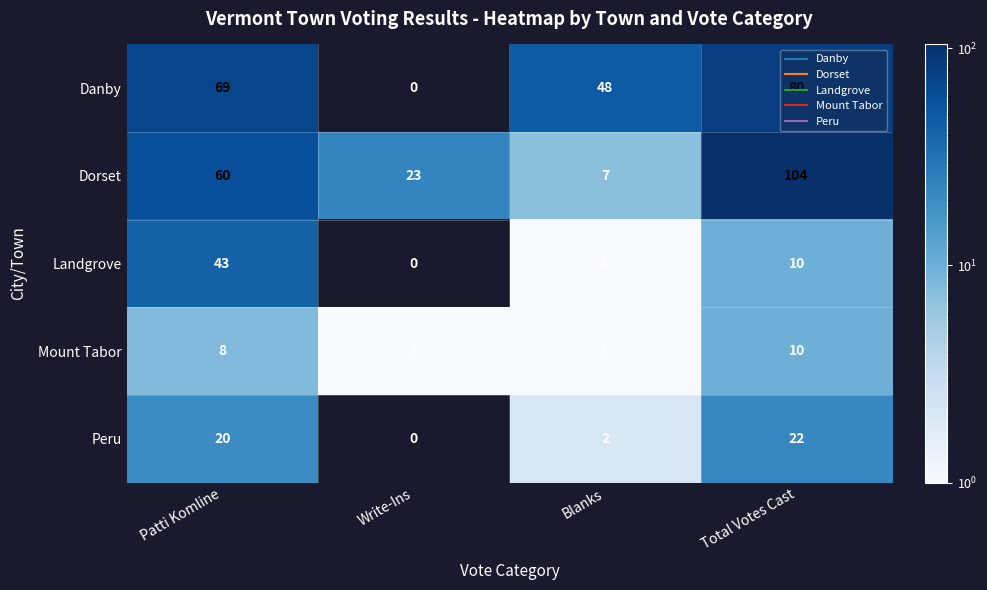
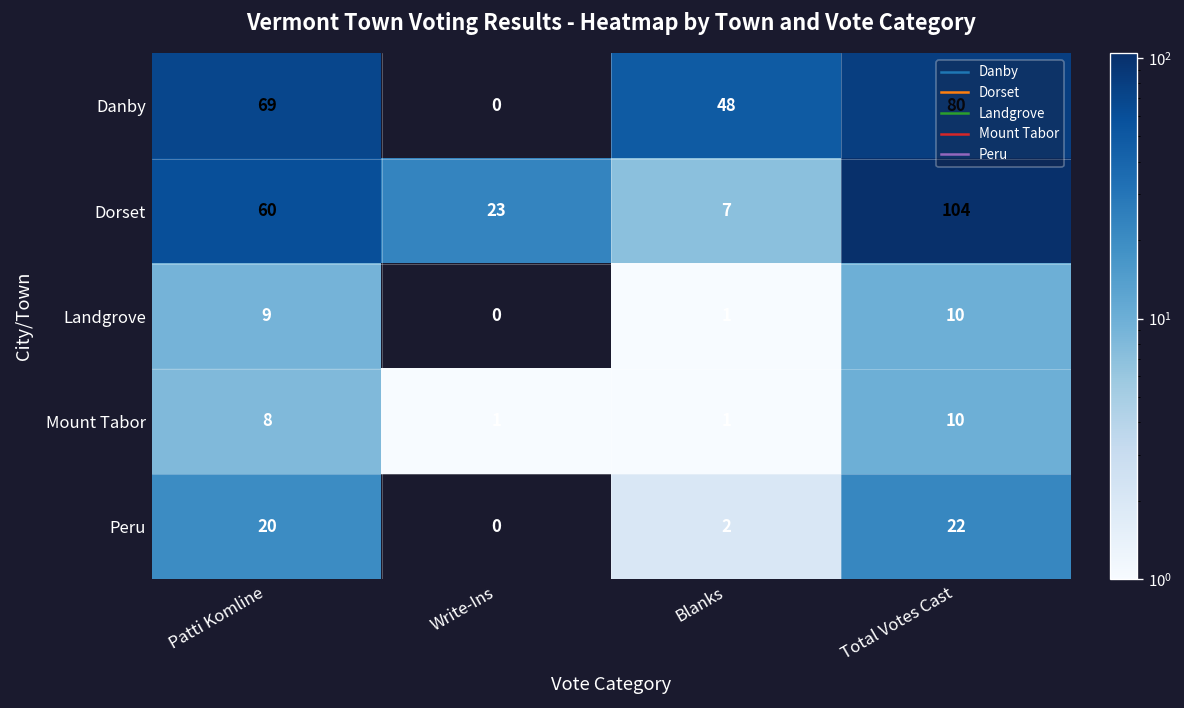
Landgrove, Patti Komline: 43 -> 9
